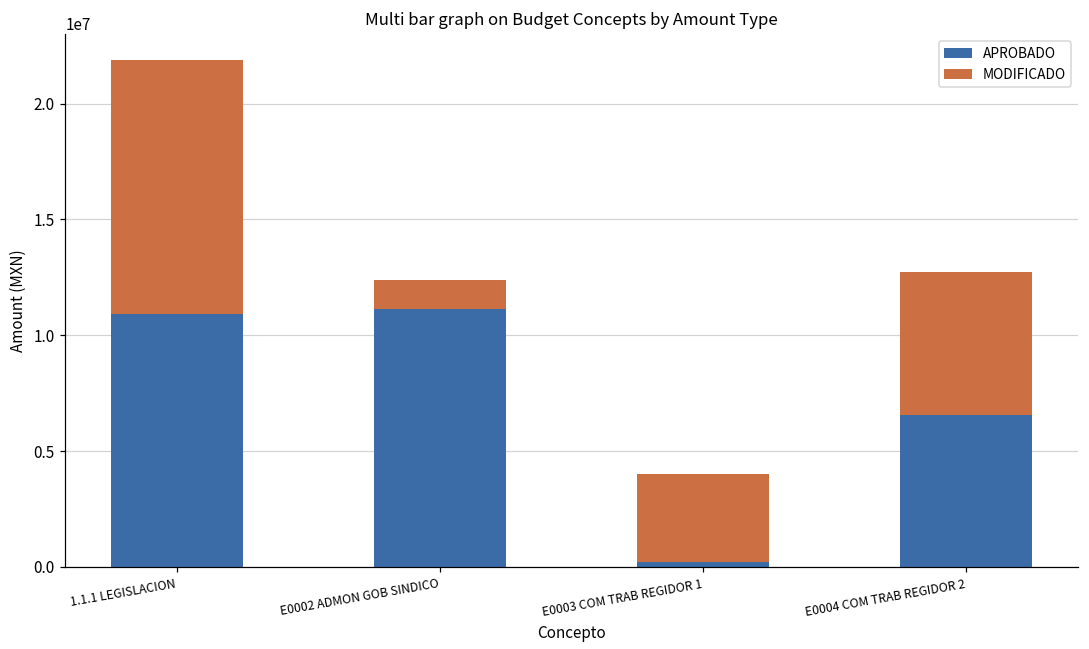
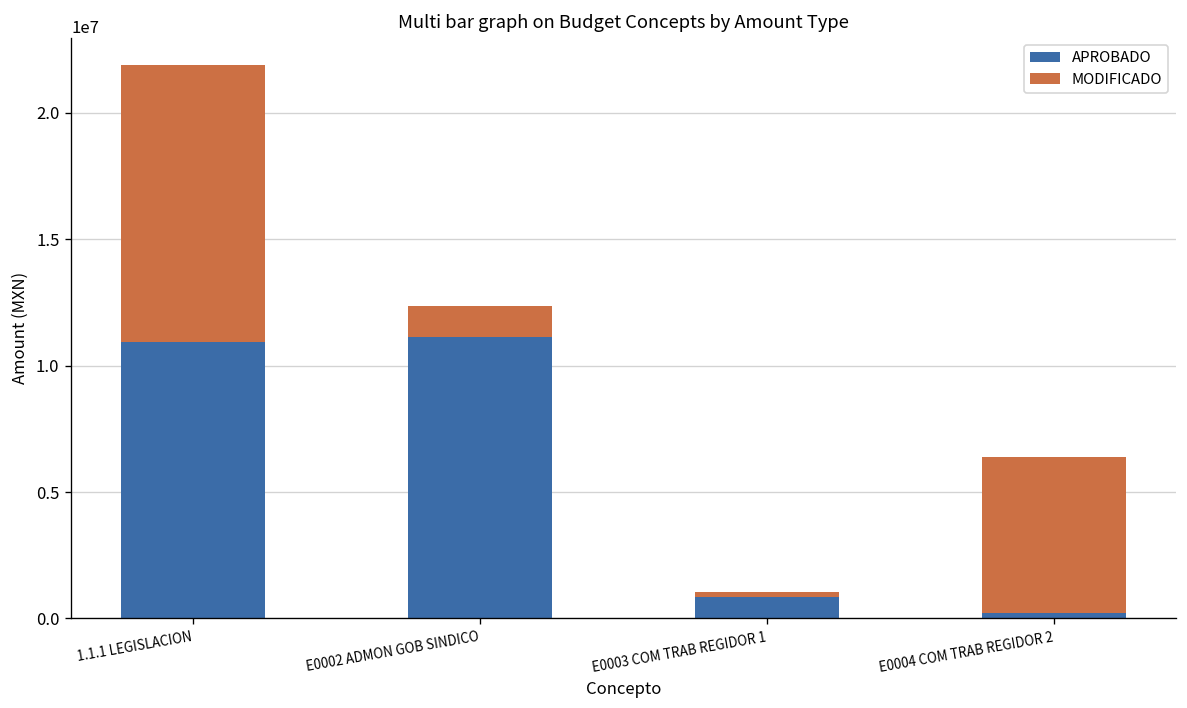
APROBADO, E0003 COM TRAB REGIDOR 1: 200000 -> 800000
MODIFICADO, E0003 COM TRAB REGIDOR 1: 3800000 -> 200000
APROBADO, E0004 COM TRAB REGIDOR 2: 6600000 -> 200000
